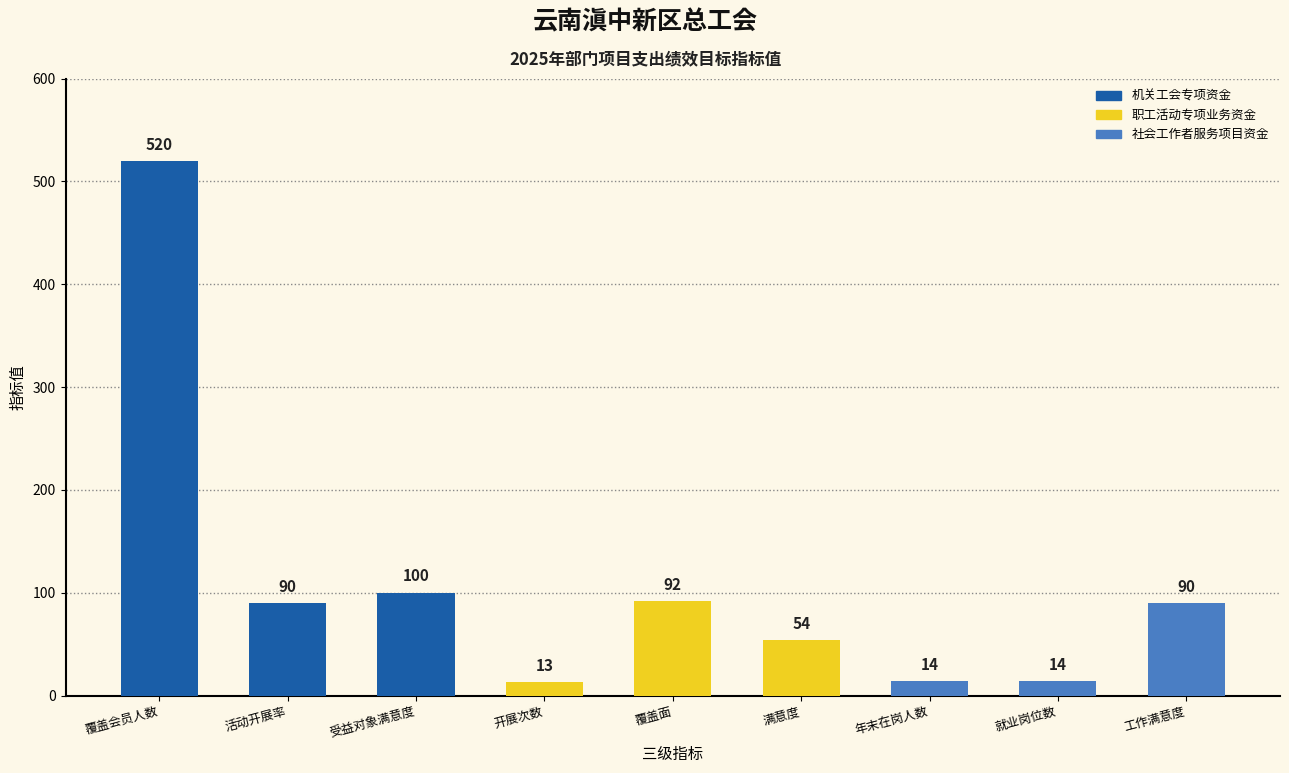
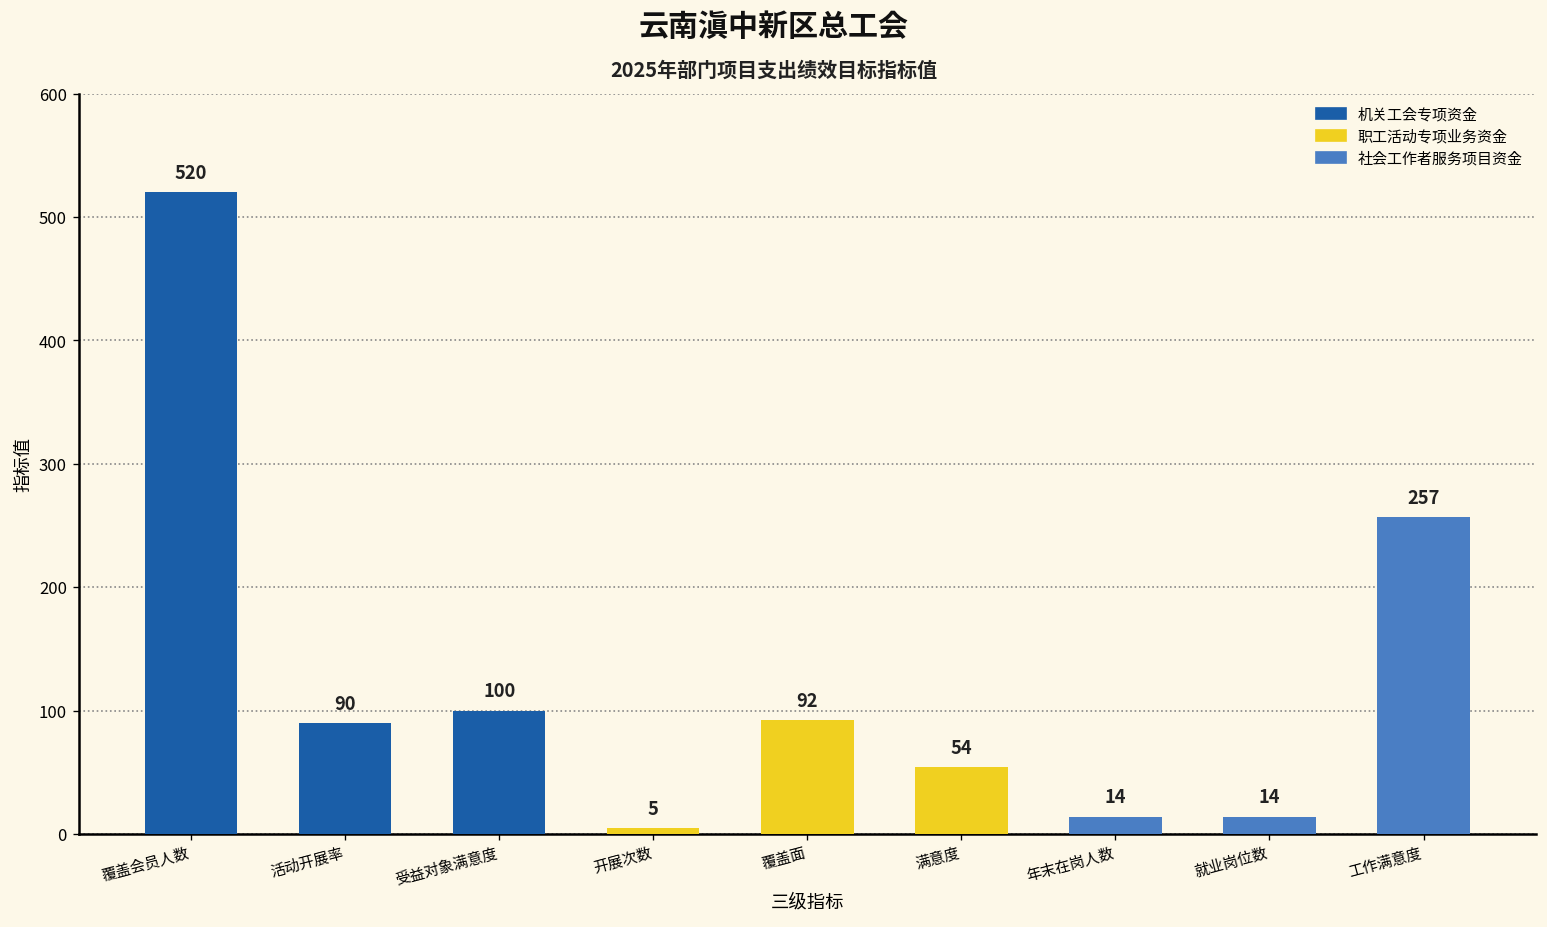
开展次数: 13 -> 5
工作满意度: 90 -> 257
